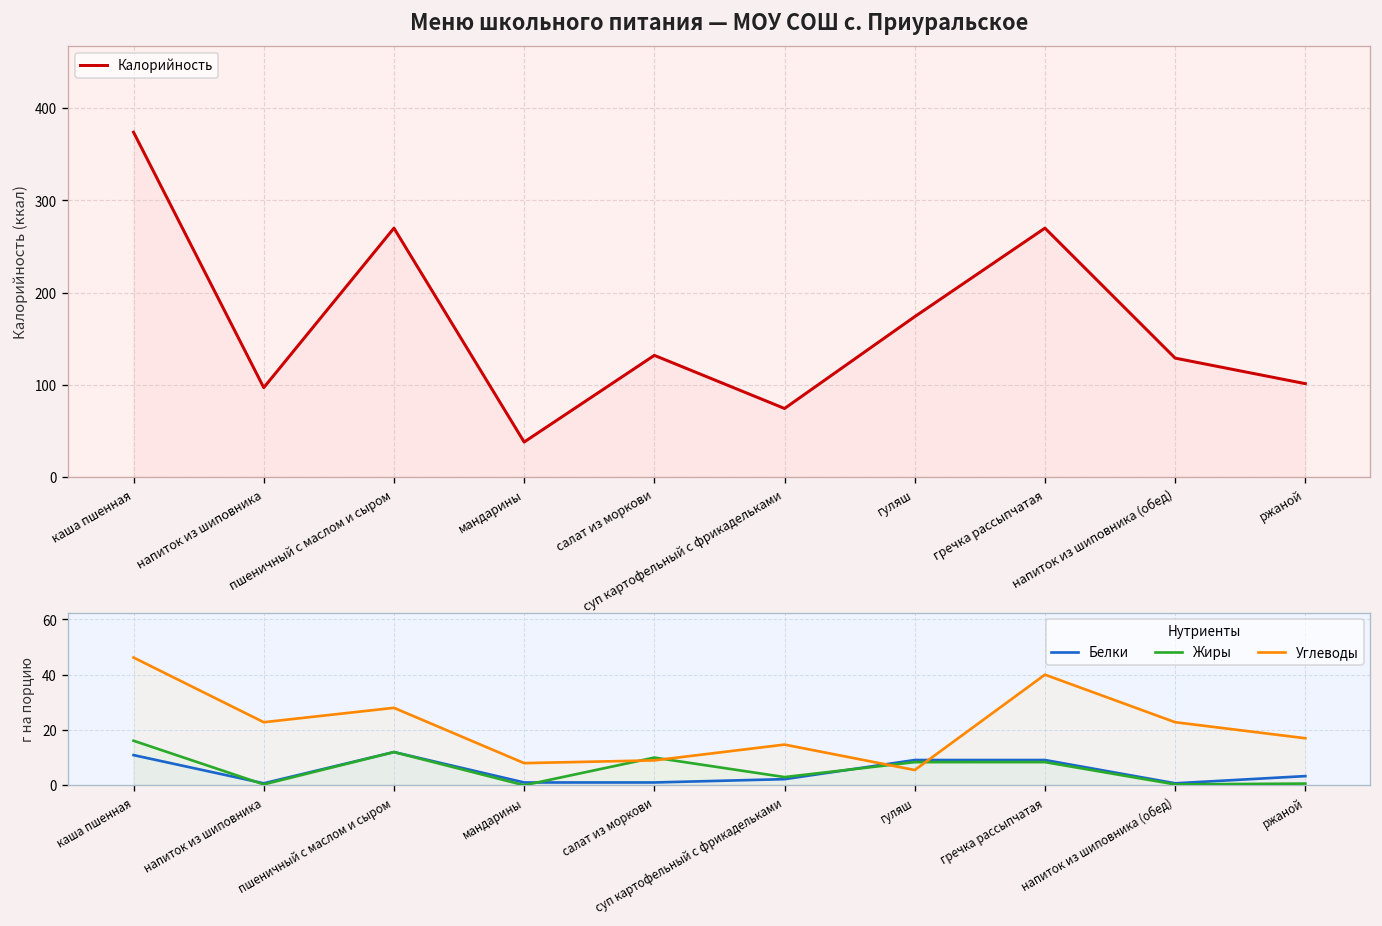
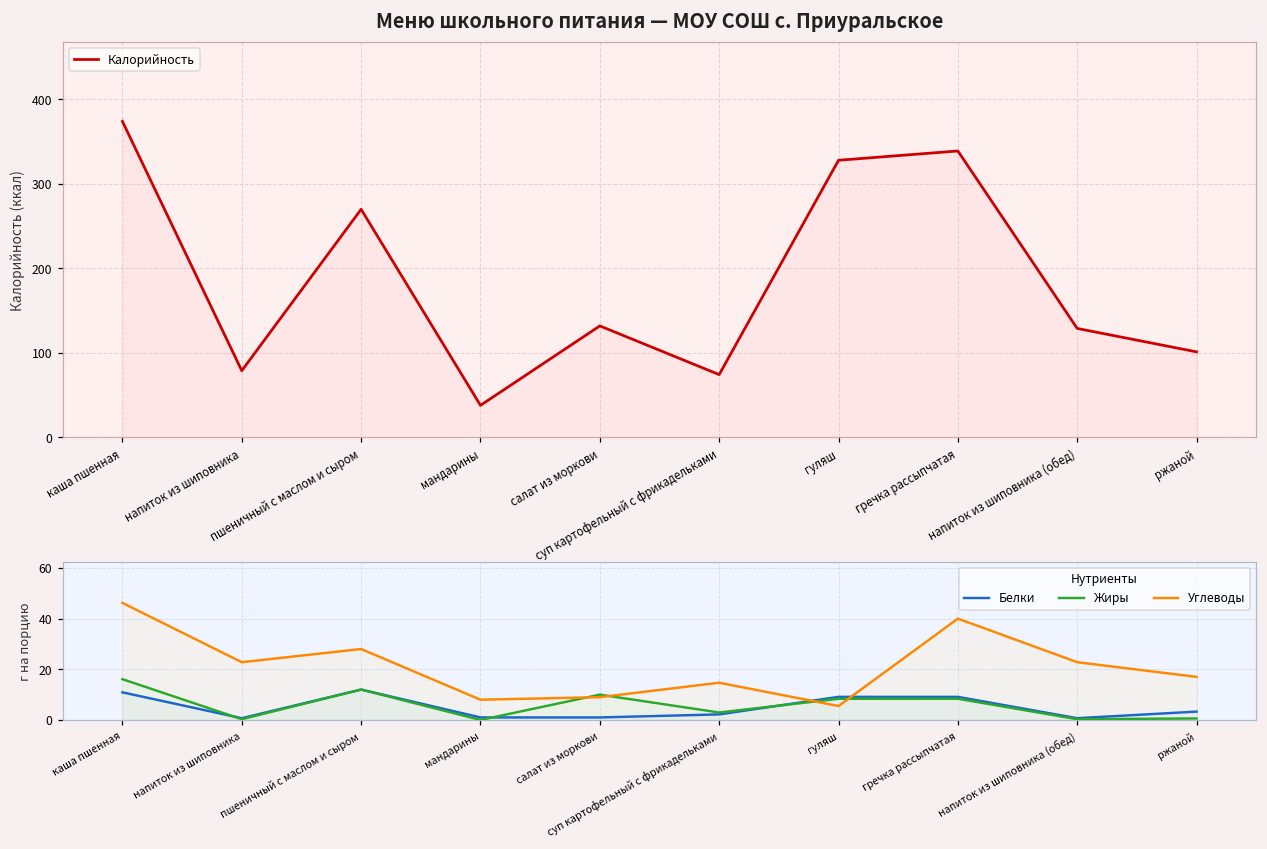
Меню школьного питания — МОУ СОШ с. Приуральское, напиток из шиповника: 100 -> 80
Меню школьного питания — МОУ СОШ с. Приуральское, гуляш: 170 -> 330
Меню школьного питания — МОУ СОШ с. Приуральское, гречка рассыпчатая: 270 -> 340
